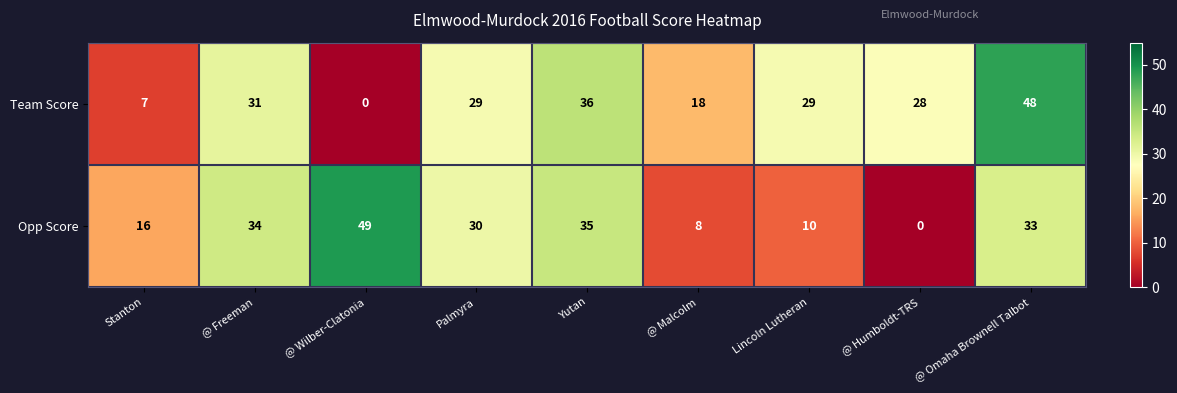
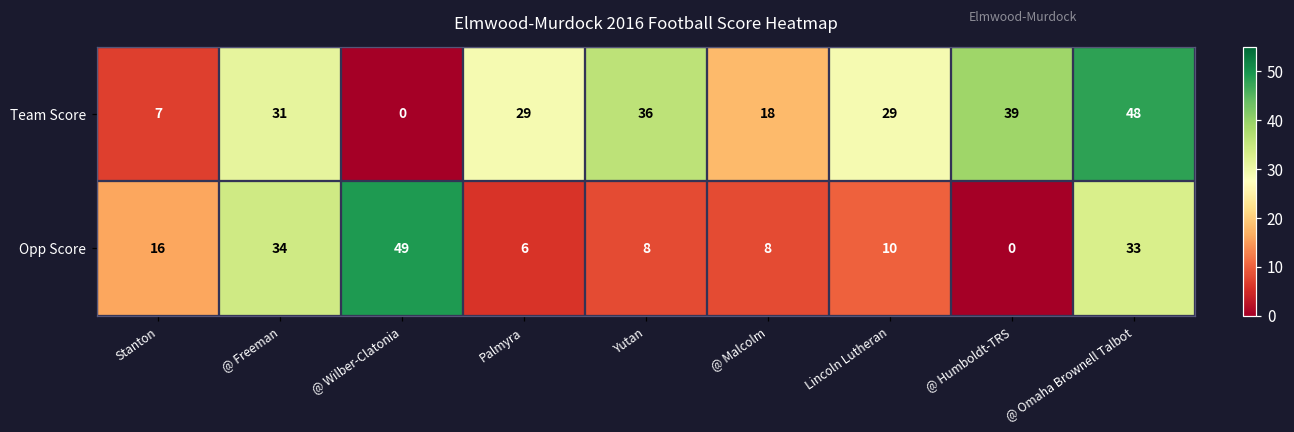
Team Score, @ Humboldt-TRS: 28 -> 39
Opp Score, Palmyra: 30 -> 6
Opp Score, Yutan: 35 -> 8
